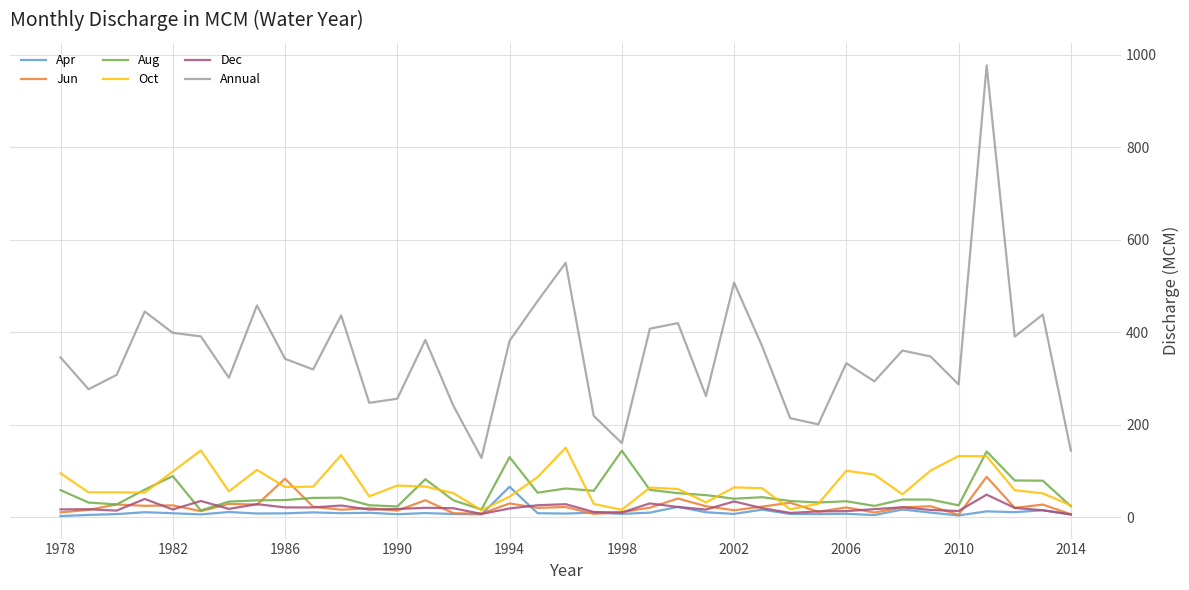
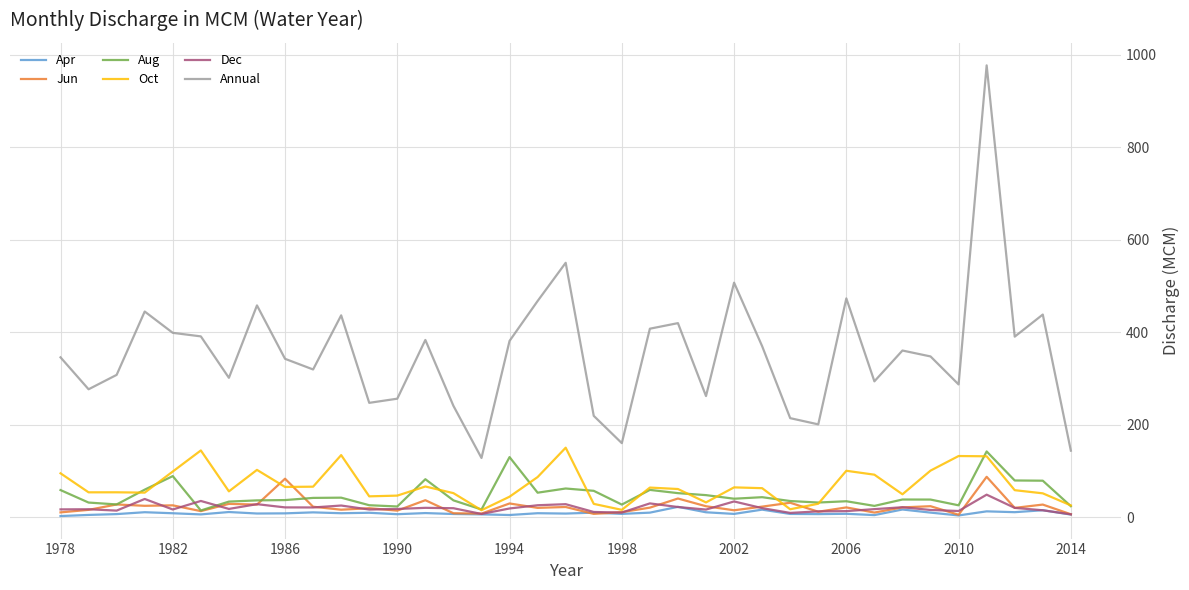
Oct, 1990: 70 -> 50
Apr, 1994: 70 -> 10
Aug, 1998: 140 -> 30
Annual, 2006: 330 -> 470
